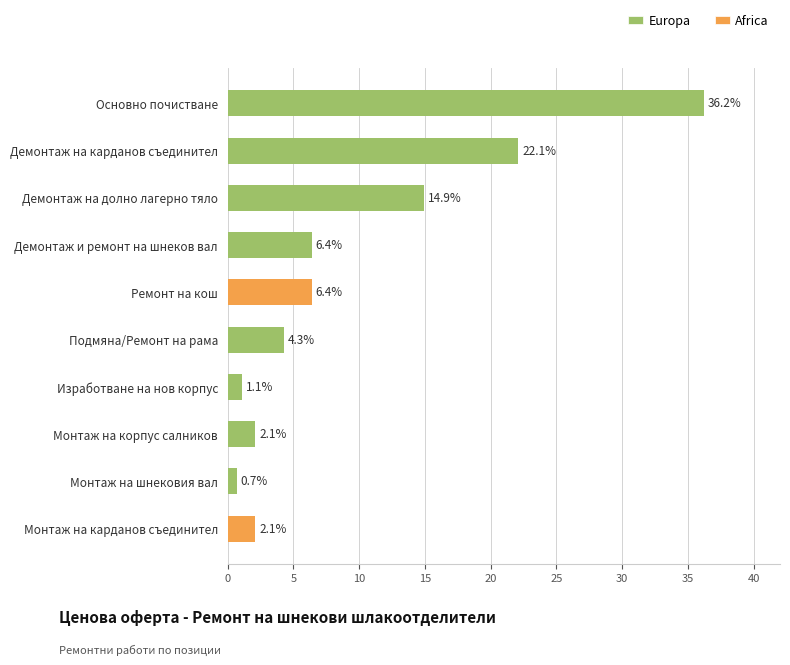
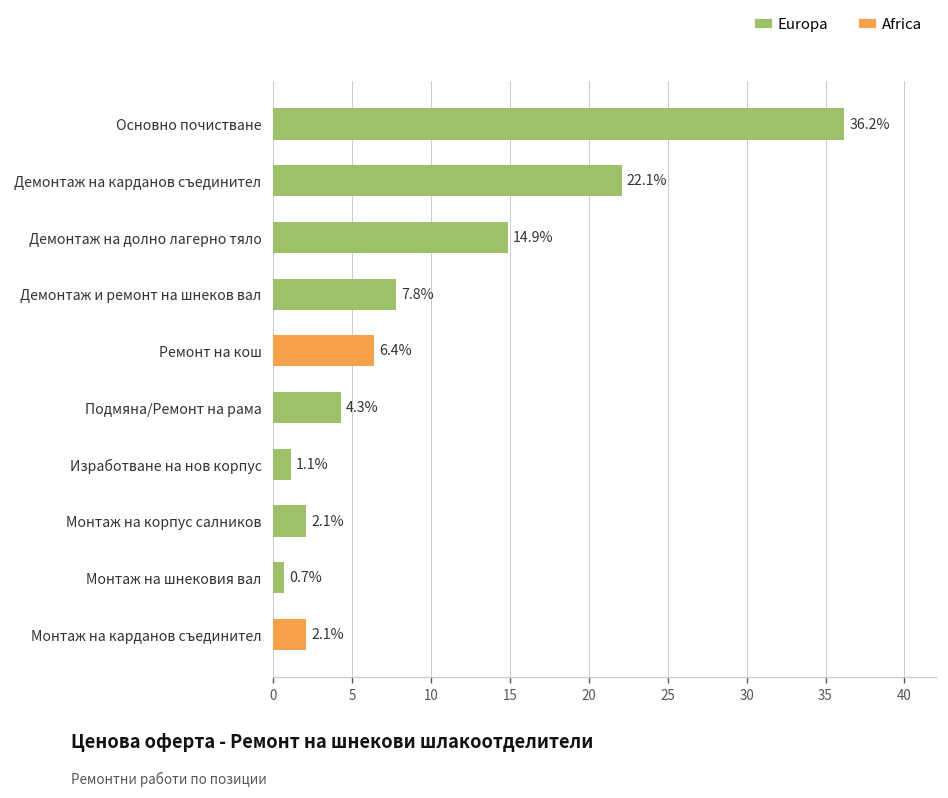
Europa, Демонтаж и ремонт на шнеков вал: 6.4% -> 7.8%
